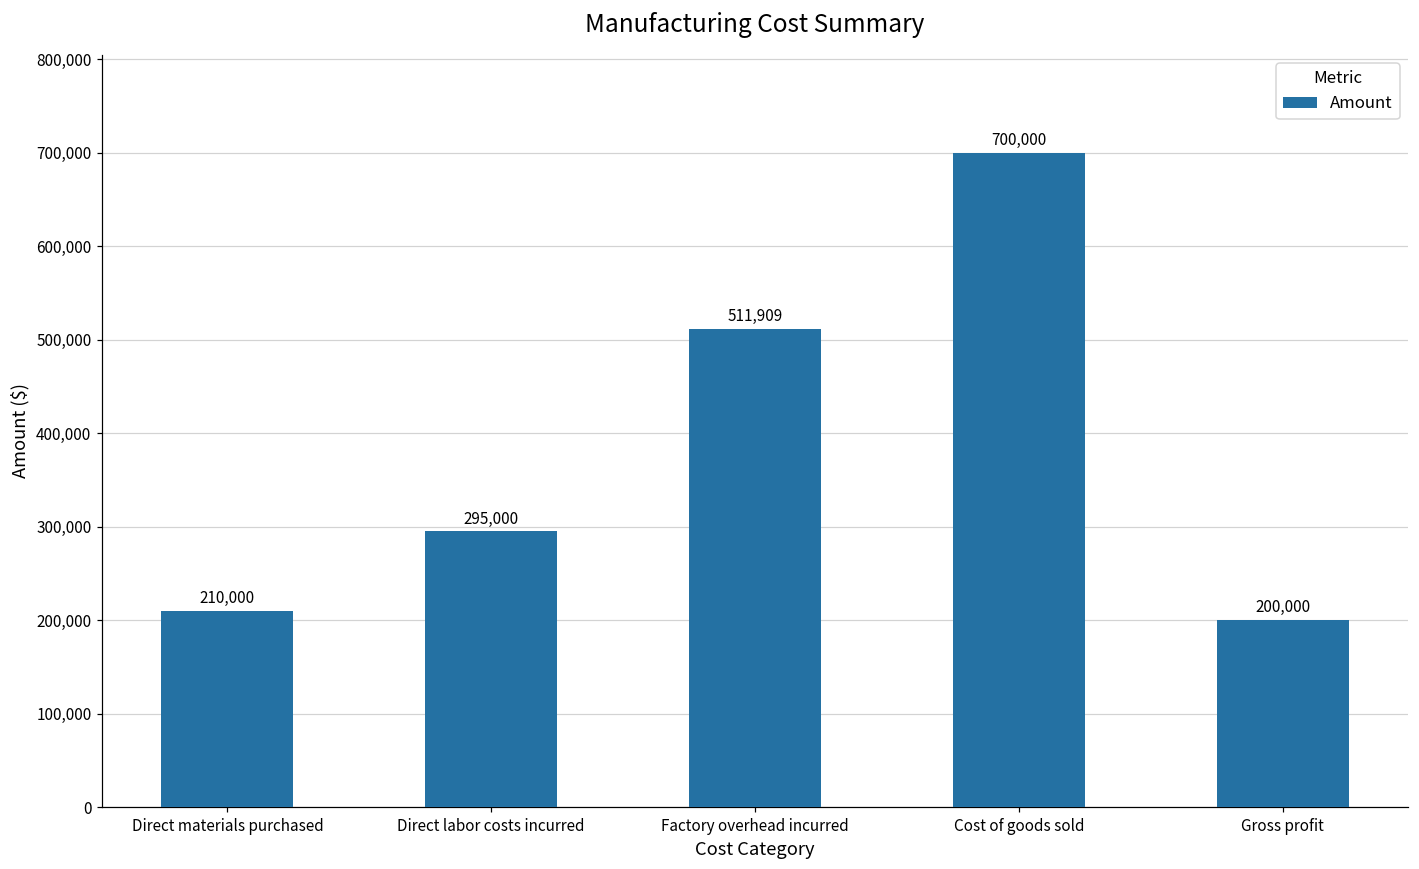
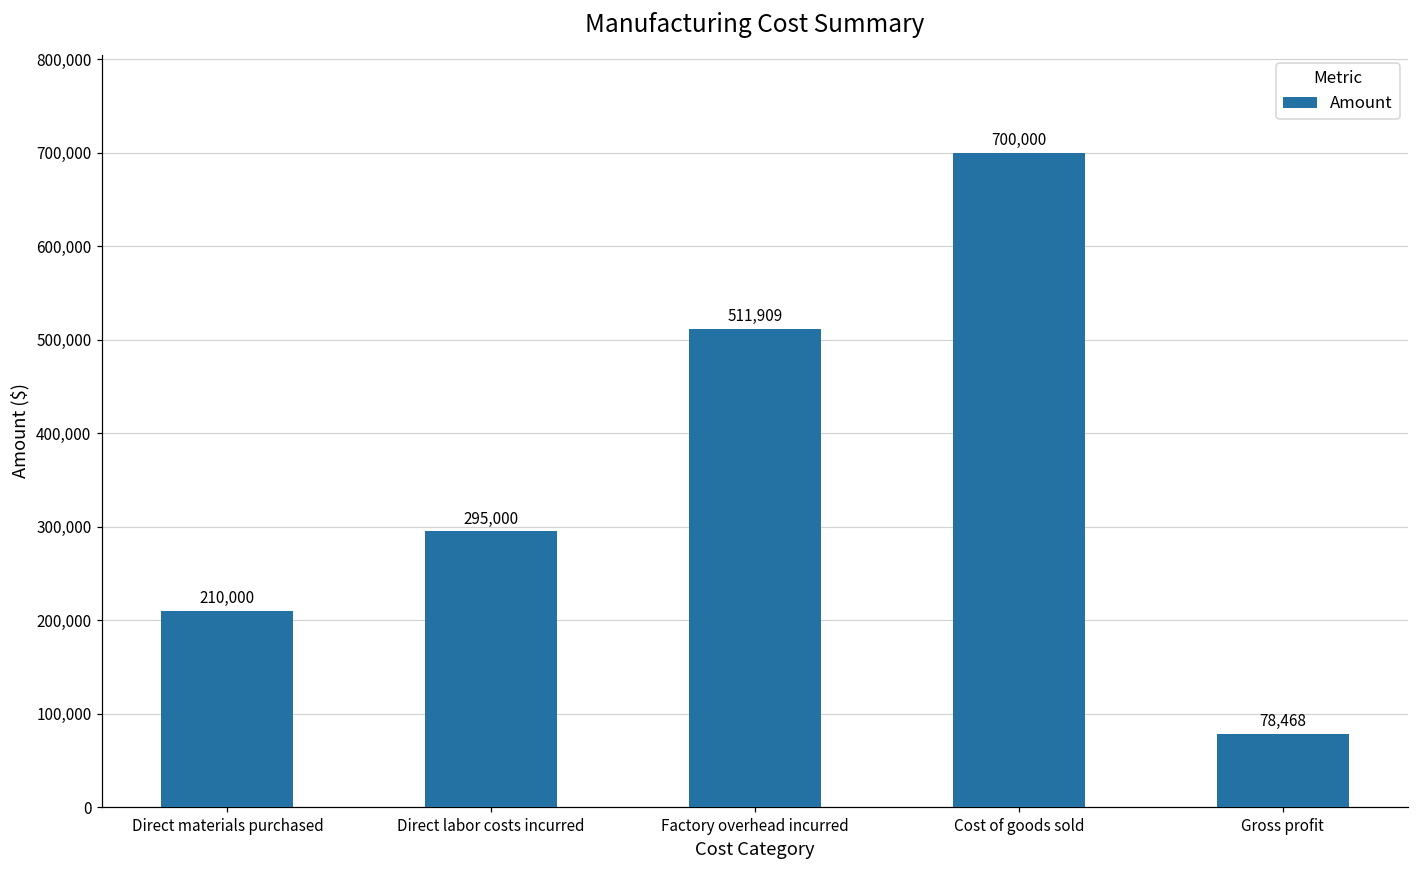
Gross profit: 200,000 -> 78,468
